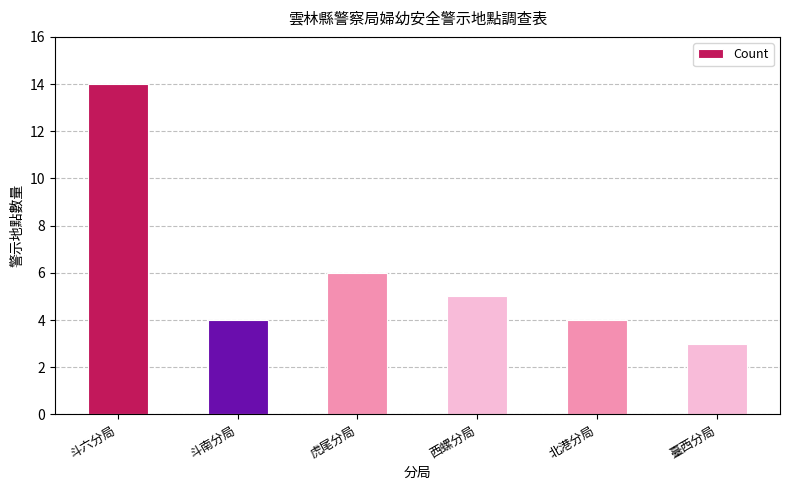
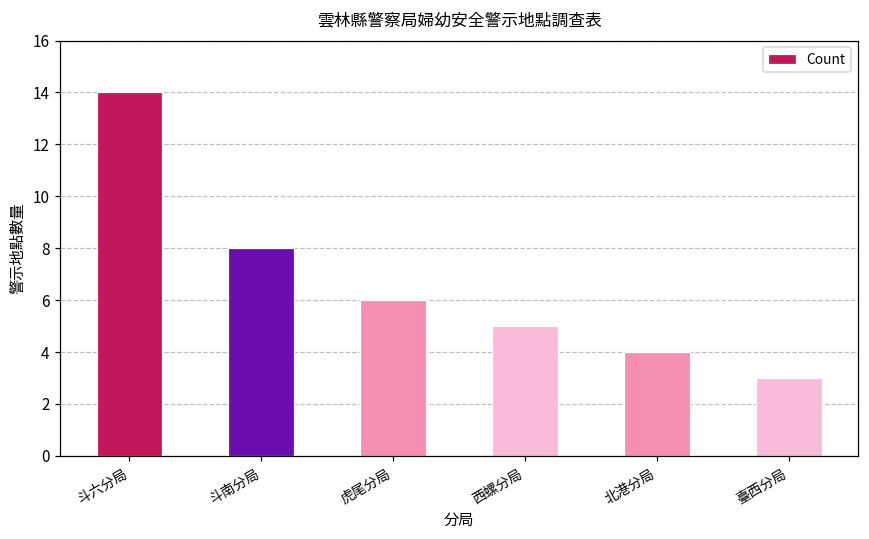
斗南分局: 4 -> 8
